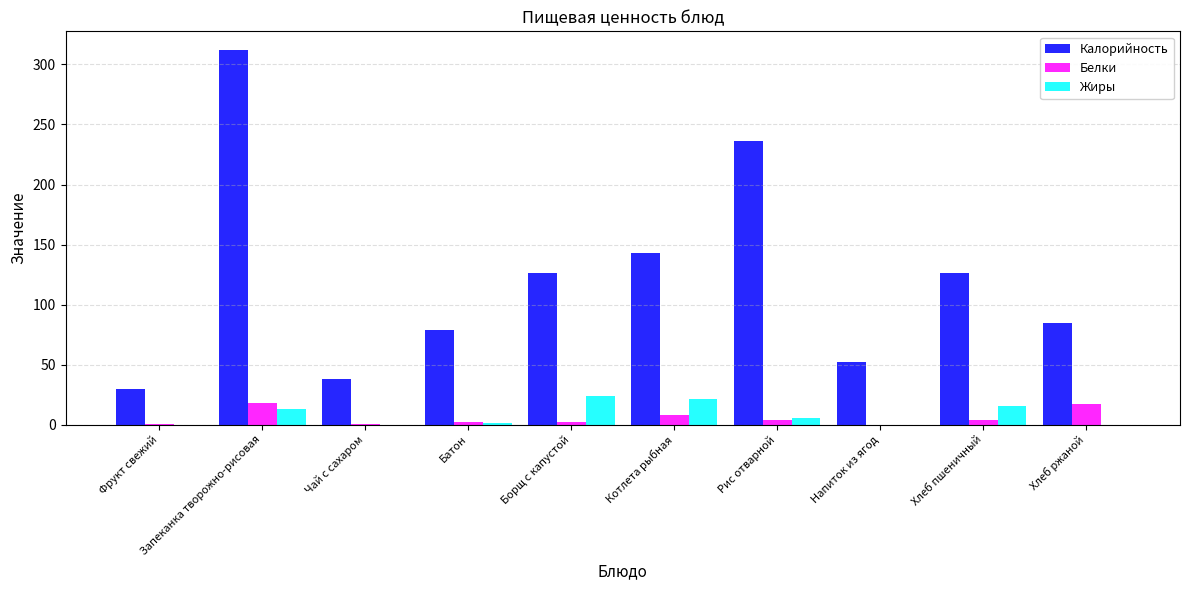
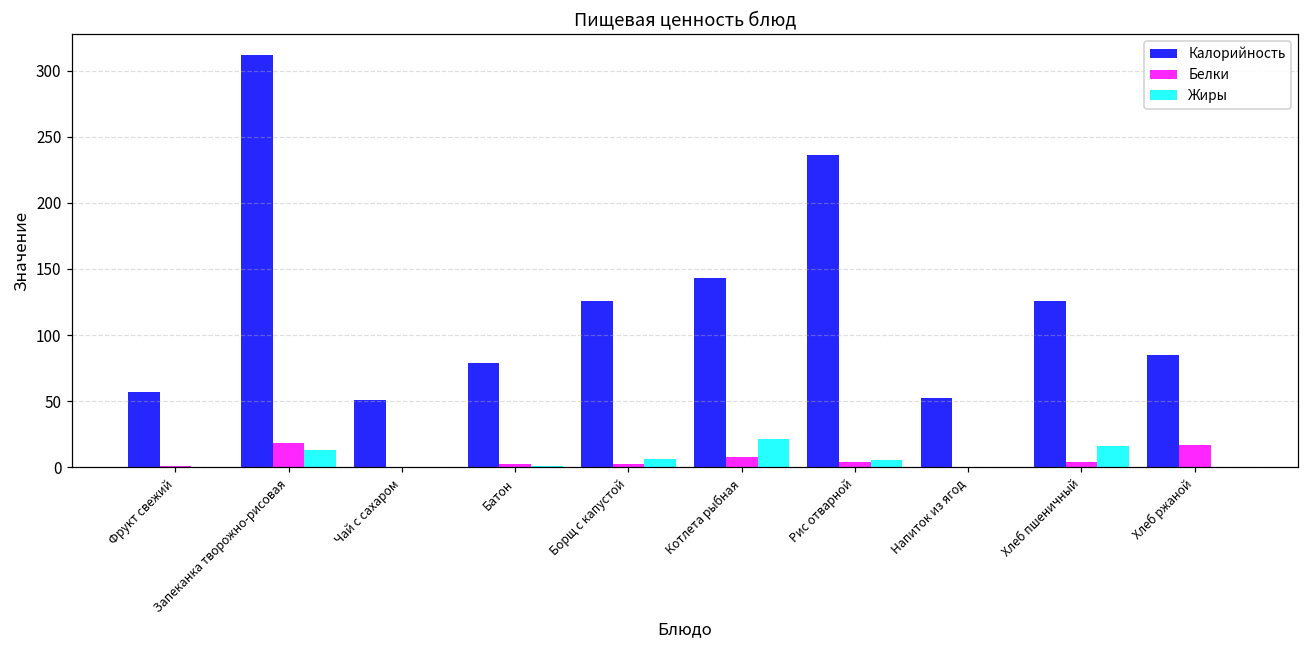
Калорийность, Фрукт свежий: 30 -> 57
Калорийность, Чай с сахаром: 38 -> 51
Жиры, Борщ с капустой: 24 -> 6
